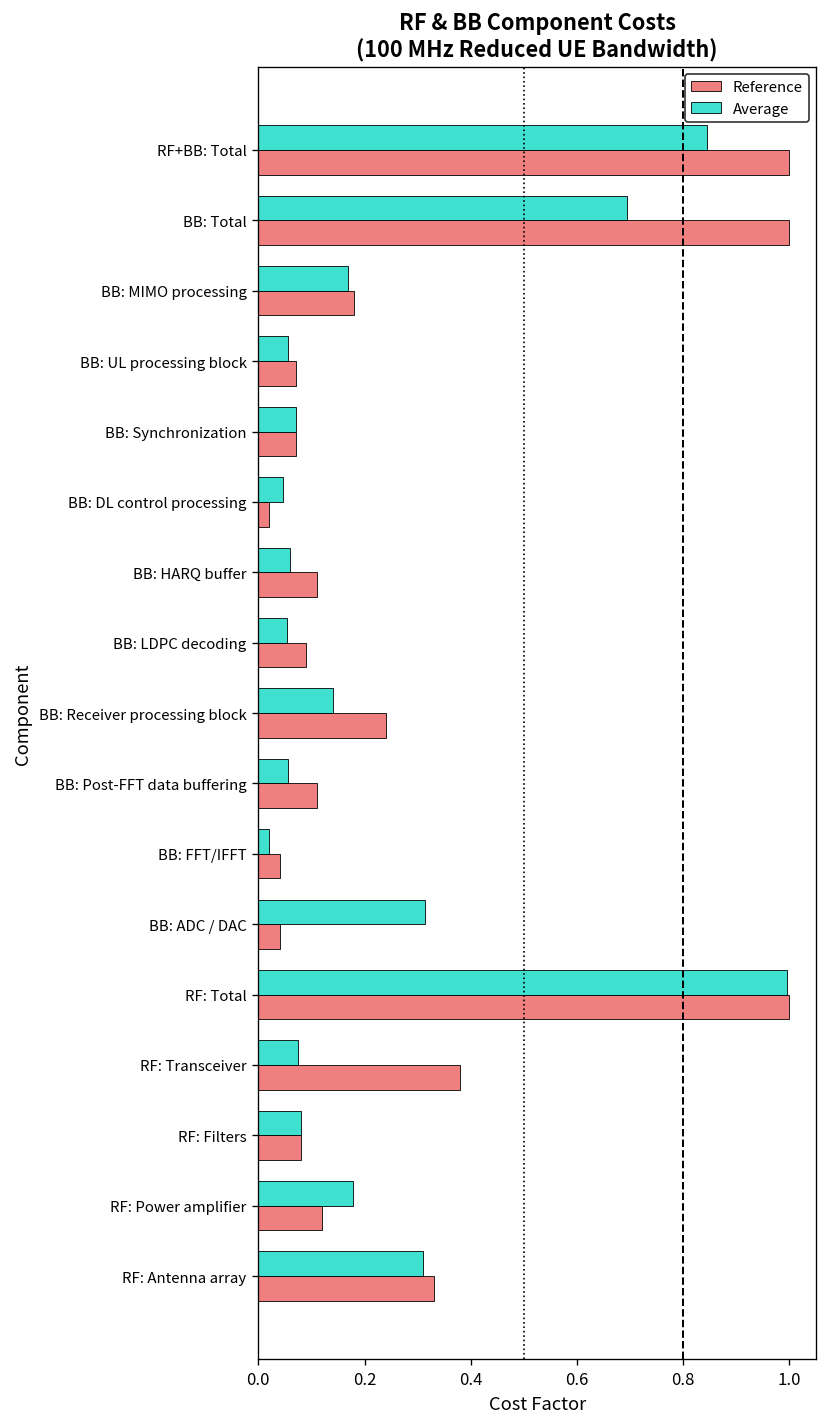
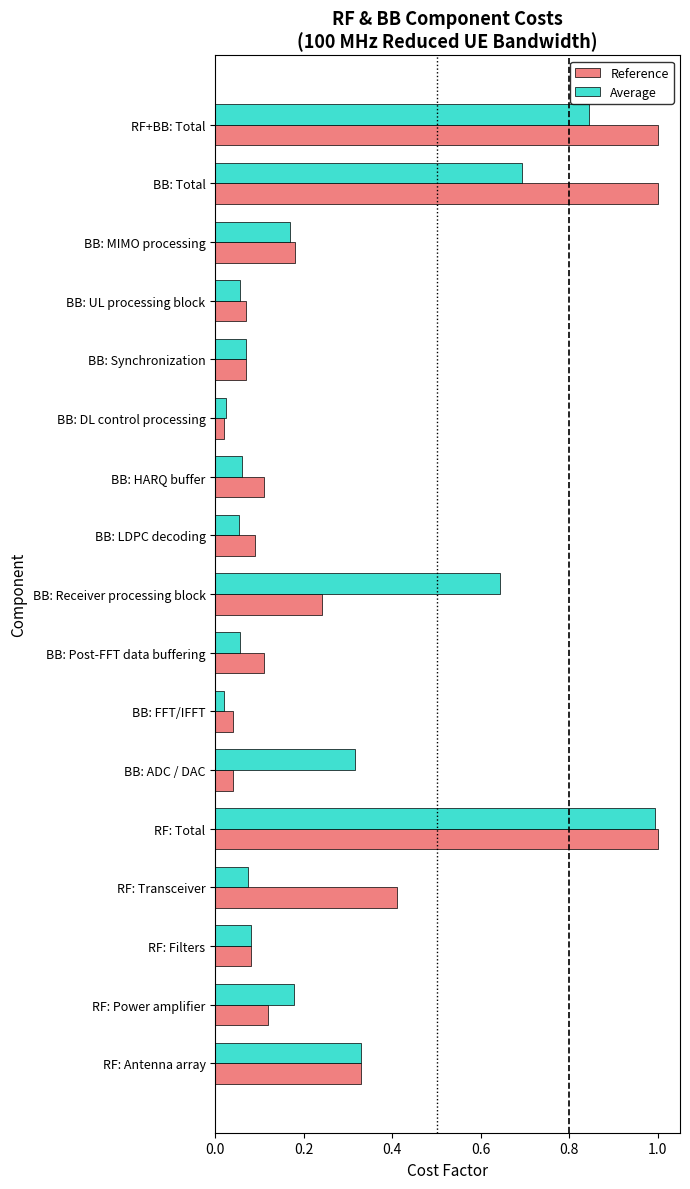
Average, BB: DL control processing: 0.05 -> 0.02
Average, BB: Receiver processing block: 0.14 -> 0.64
Reference, RF: Transceiver: 0.38 -> 0.41
Average, RF: Antenna array: 0.31 -> 0.33
